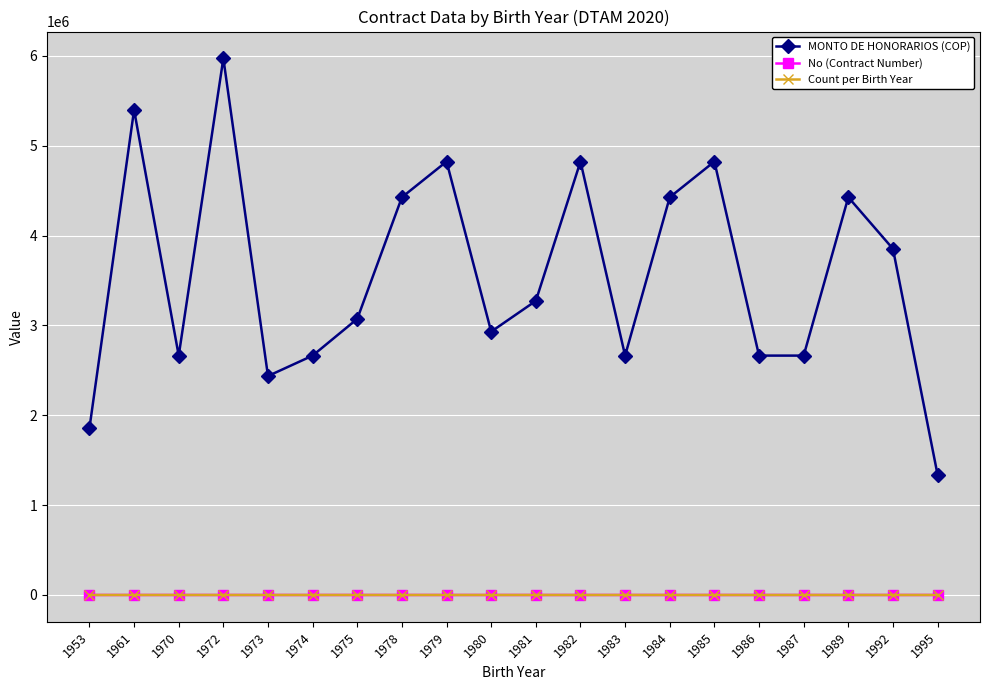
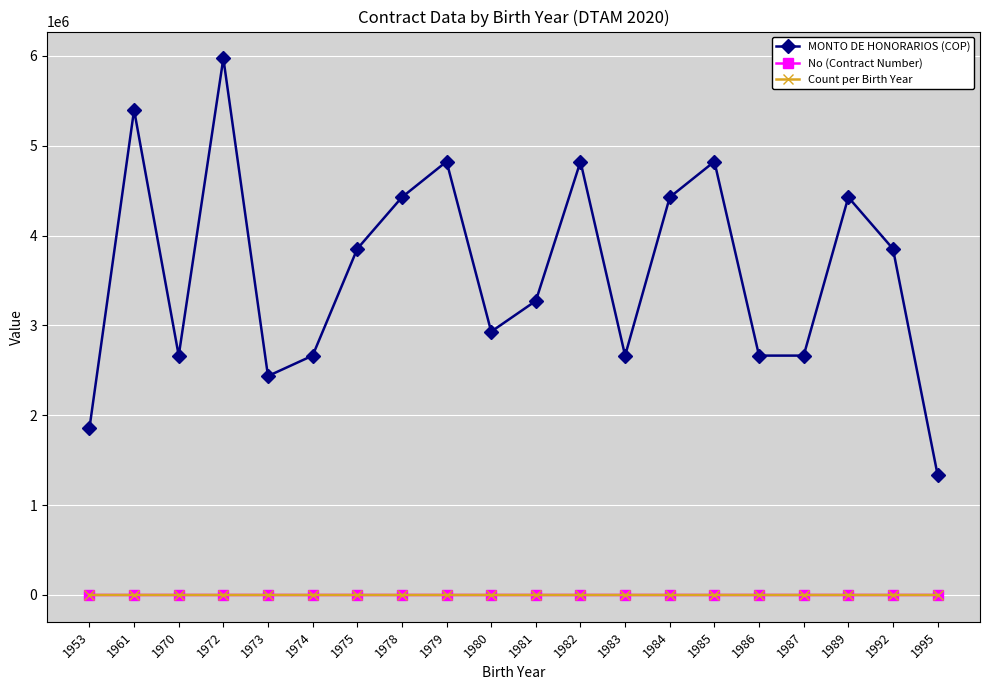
MONTO DE HONORARIOS (COP), 1975: 3100000 -> 3900000
